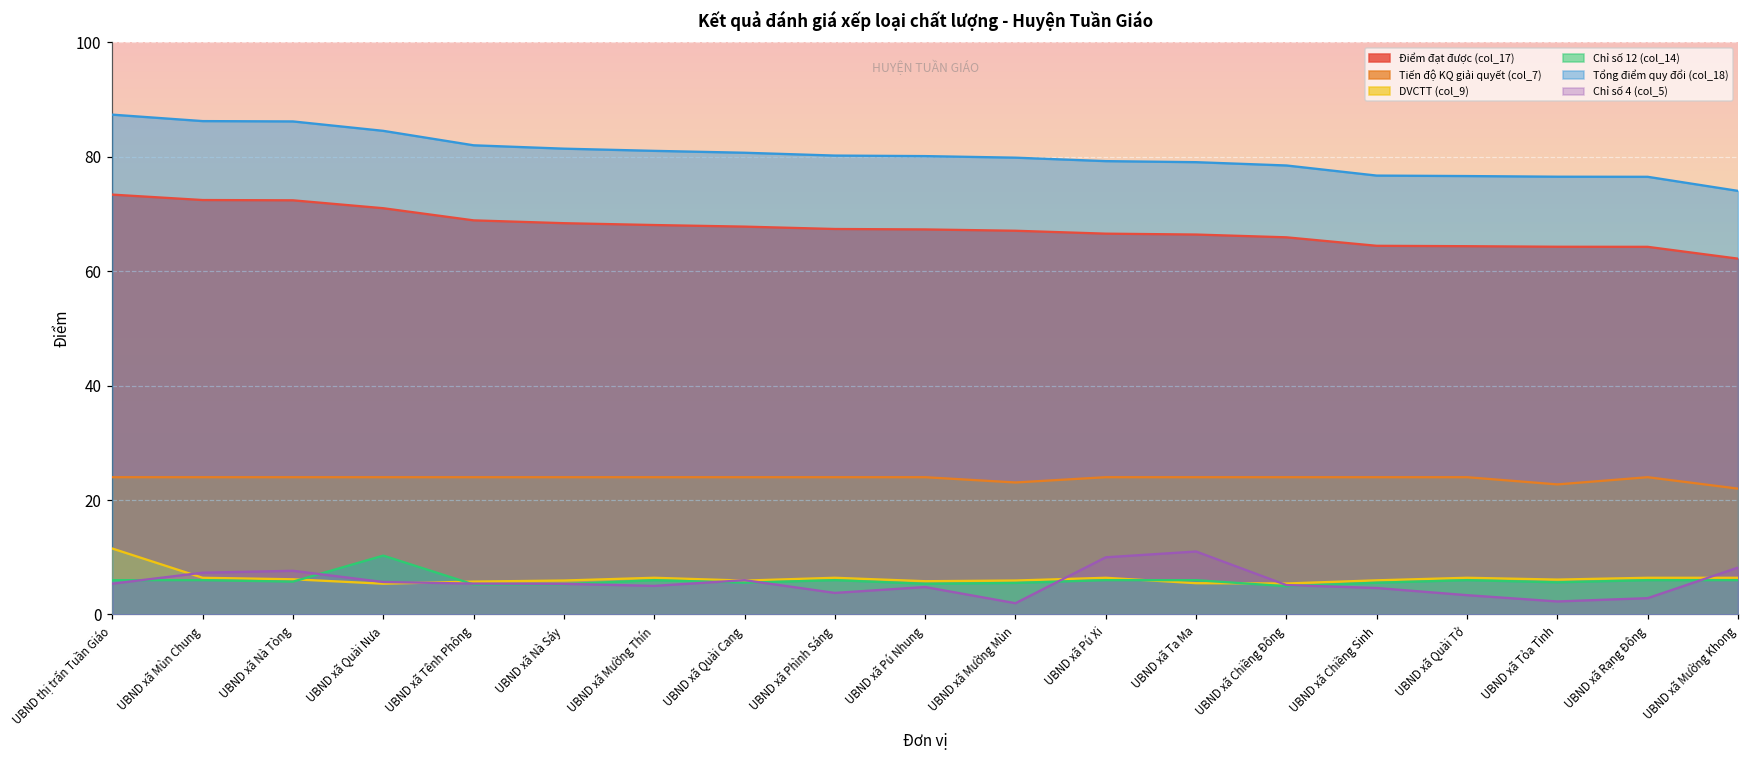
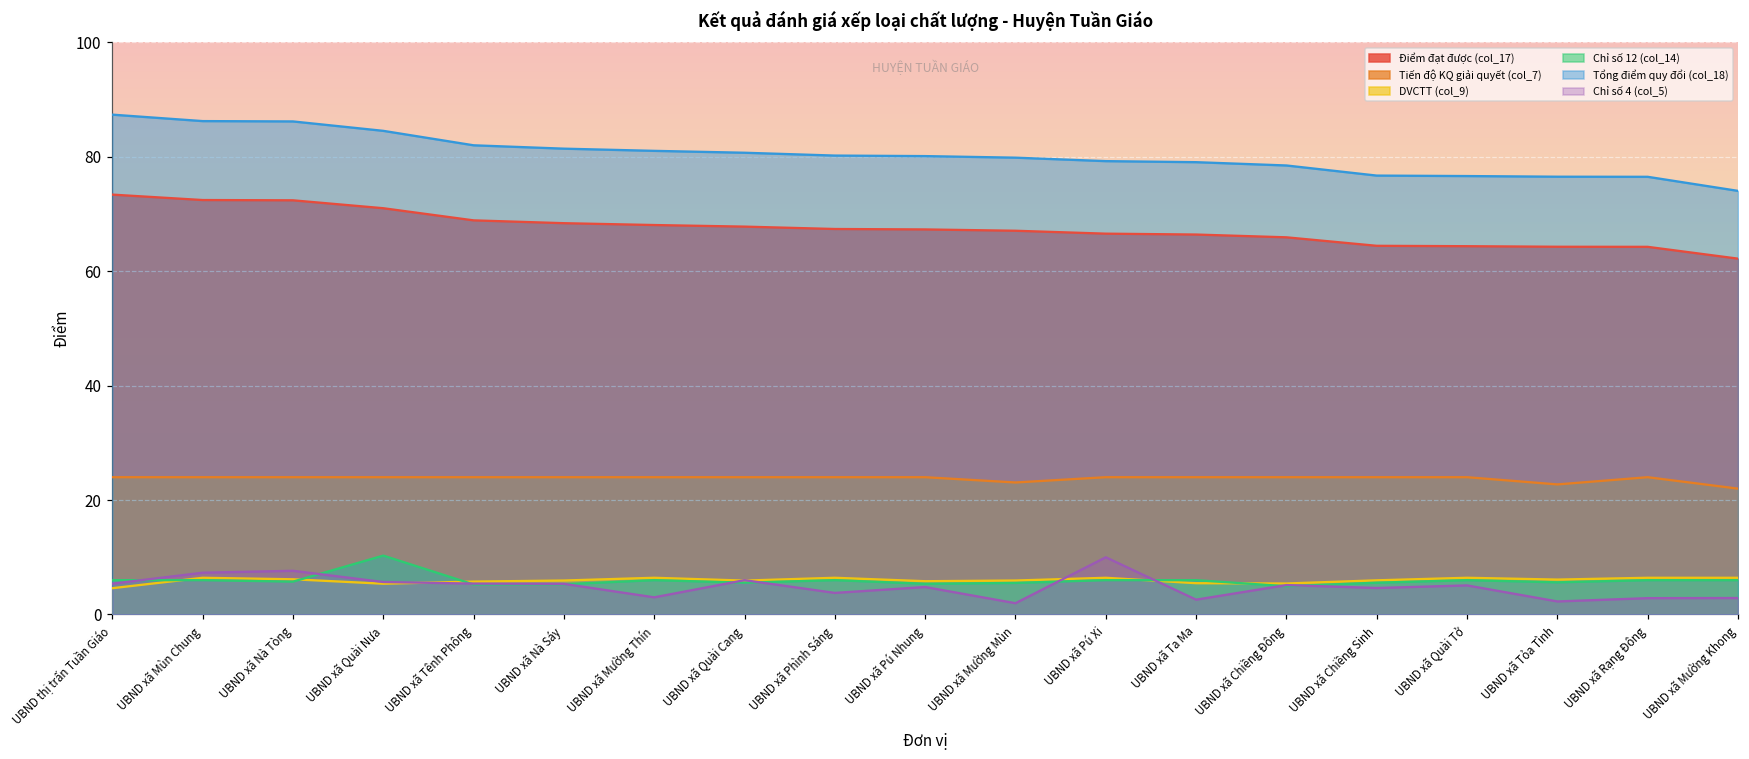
DVCTT (col_9), UBND thị trấn Tuần Giáo: 12 -> 5
Chỉ số 4 (col_5), UBND xã Mường Thín: 5 -> 3
Chỉ số 4 (col_5), UBND xã Ta Ma: 11 -> 3
Chỉ số 4 (col_5), UBND xã Quài Tở: 3 -> 5
Chỉ số 4 (col_5), UBND xã Mường Khong: 8 -> 3
